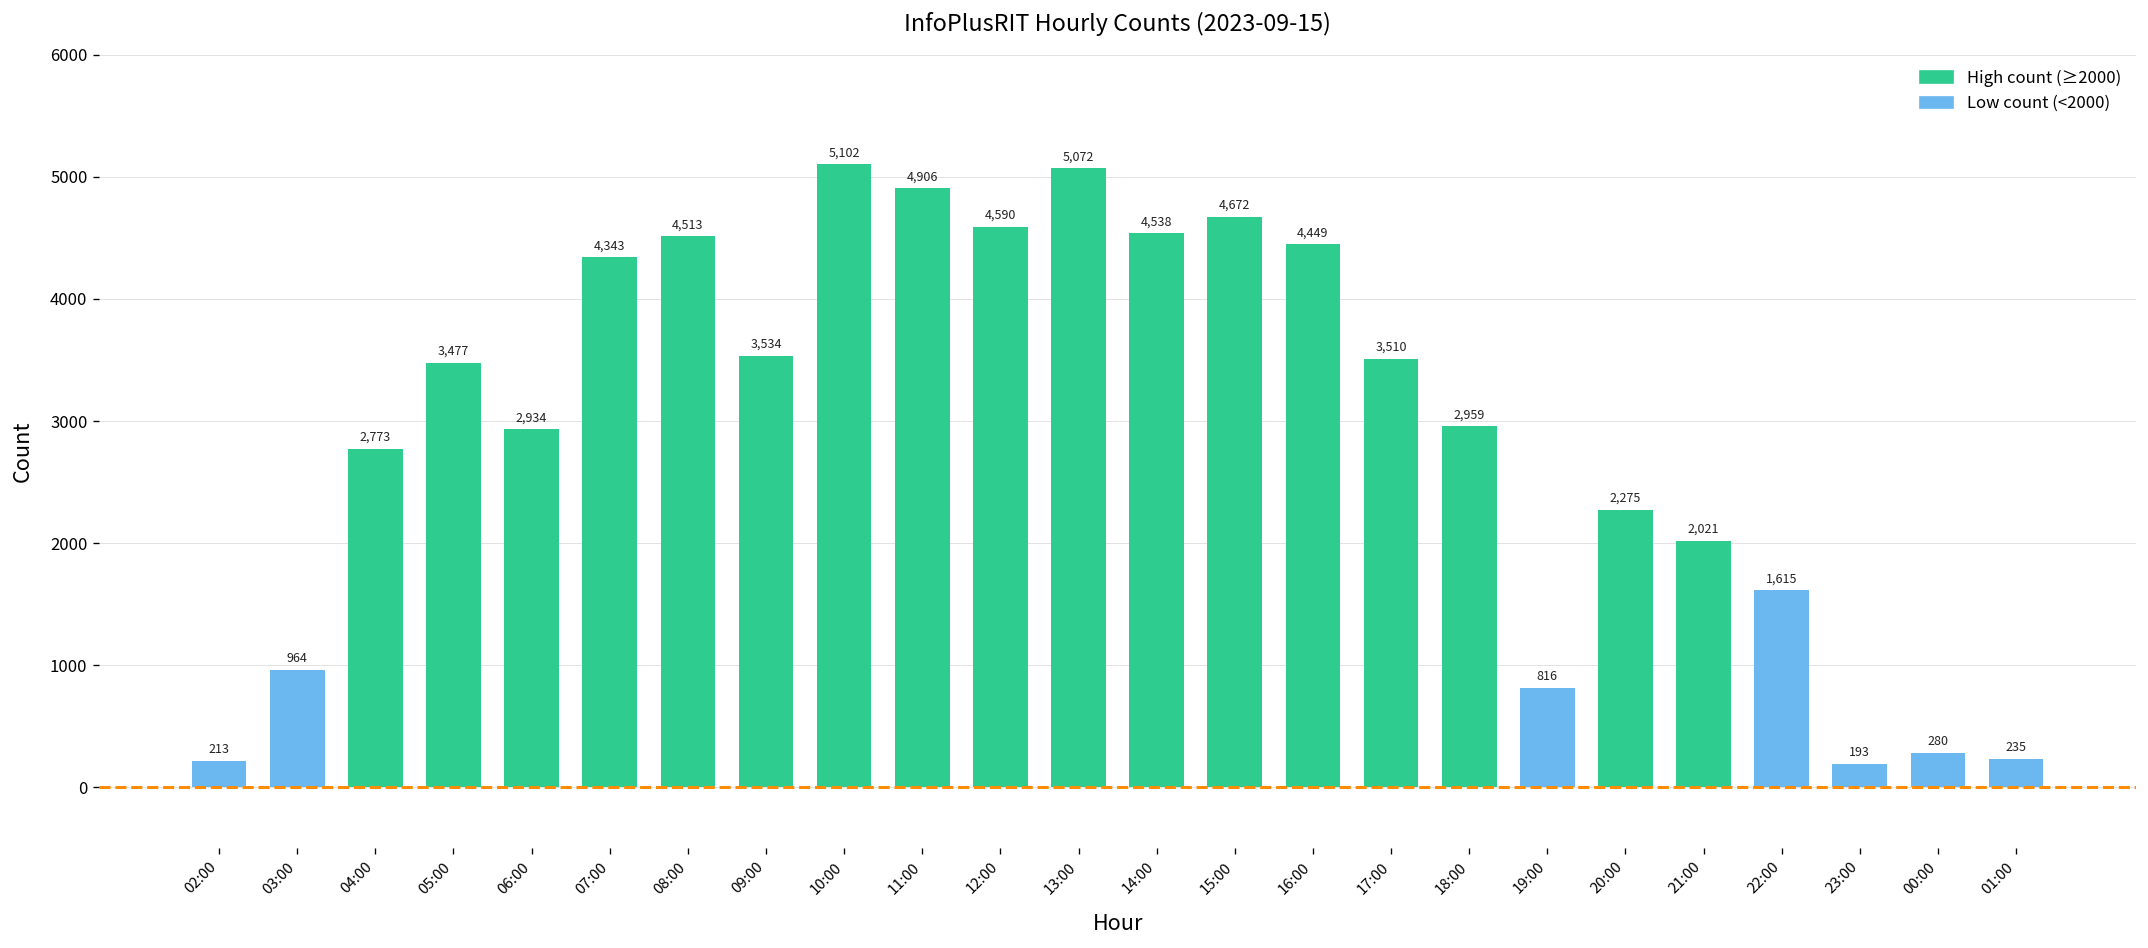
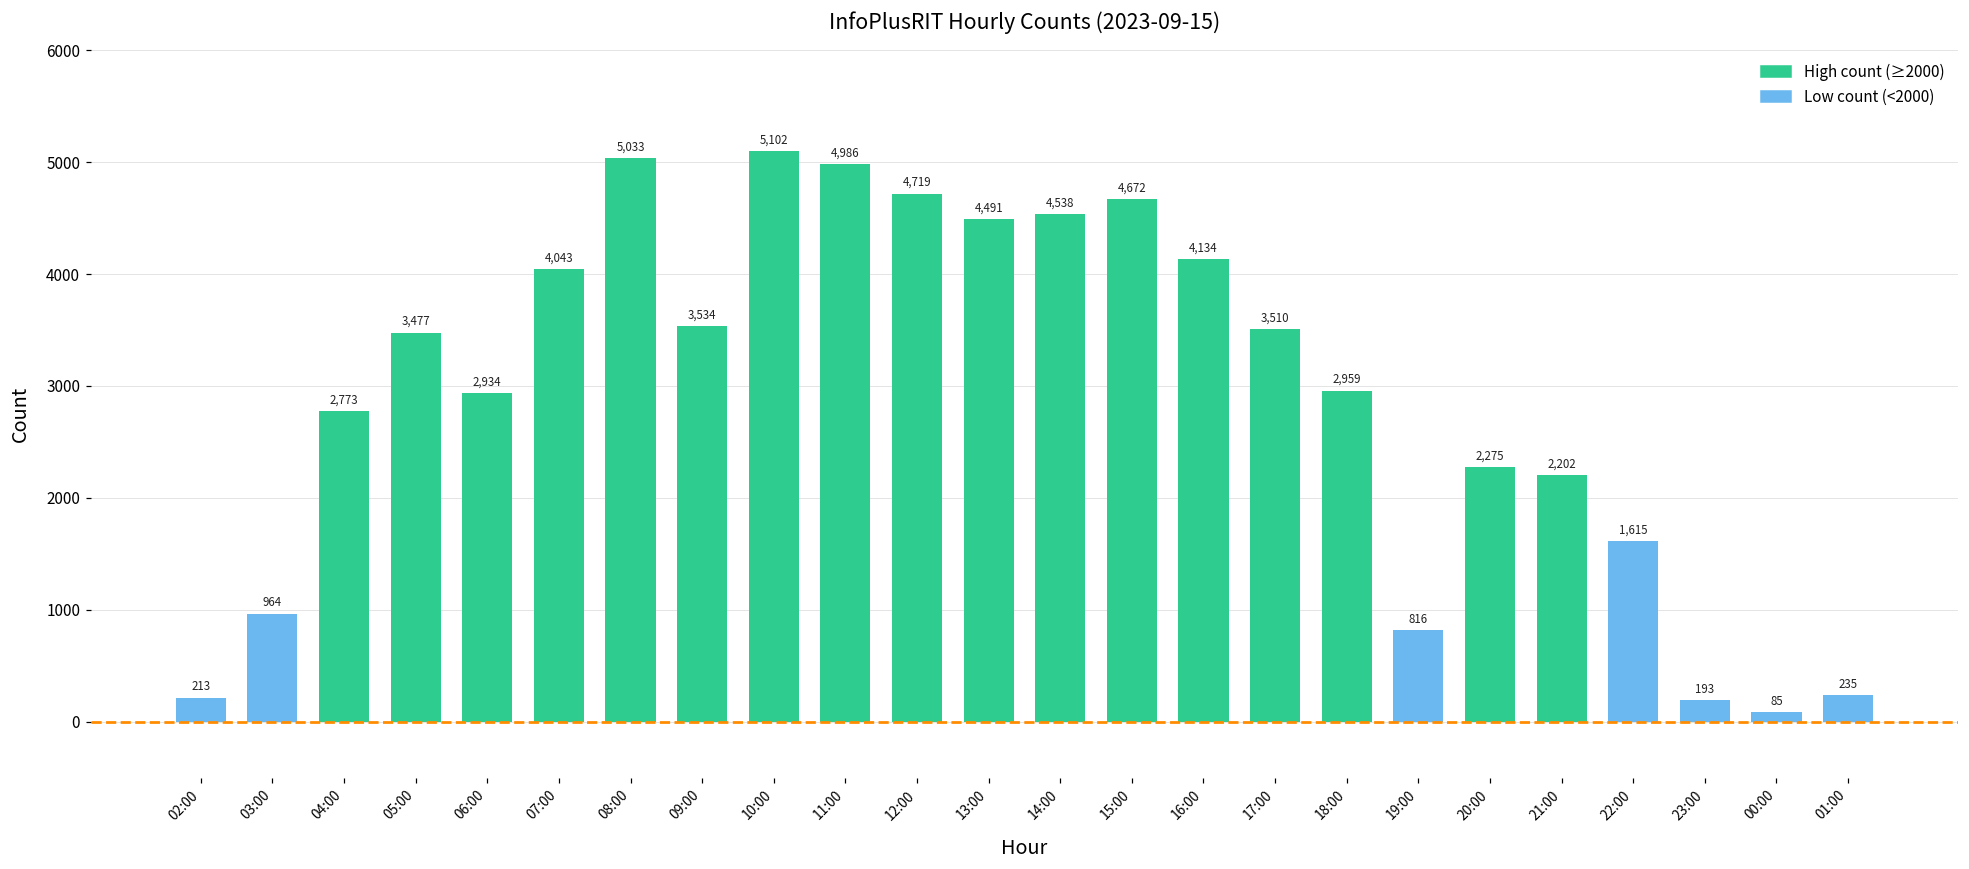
07:00: 4,343 -> 4,043
08:00: 4,513 -> 5,033
11:00: 4,906 -> 4,986
12:00: 4,590 -> 4,719
13:00: 5,072 -> 4,491
16:00: 4,449 -> 4,134
21:00: 2,021 -> 2,202
00:00: 280 -> 85
